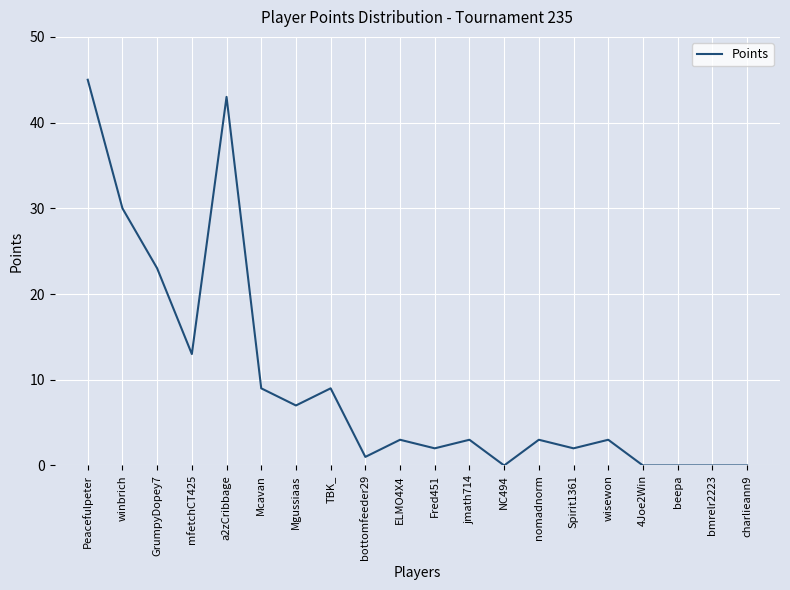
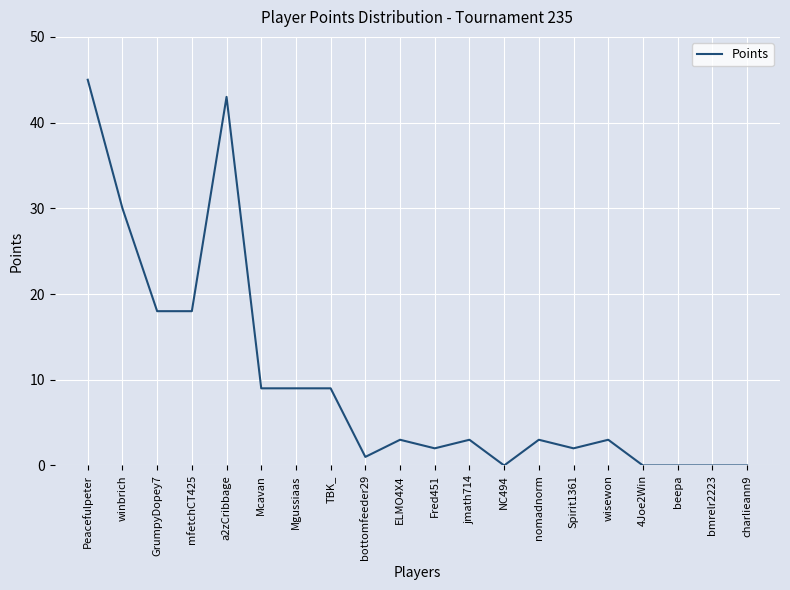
GrumpyDopey7: 23 -> 18
mfetchCT425: 13 -> 18
Mgussiaas: 7 -> 9
